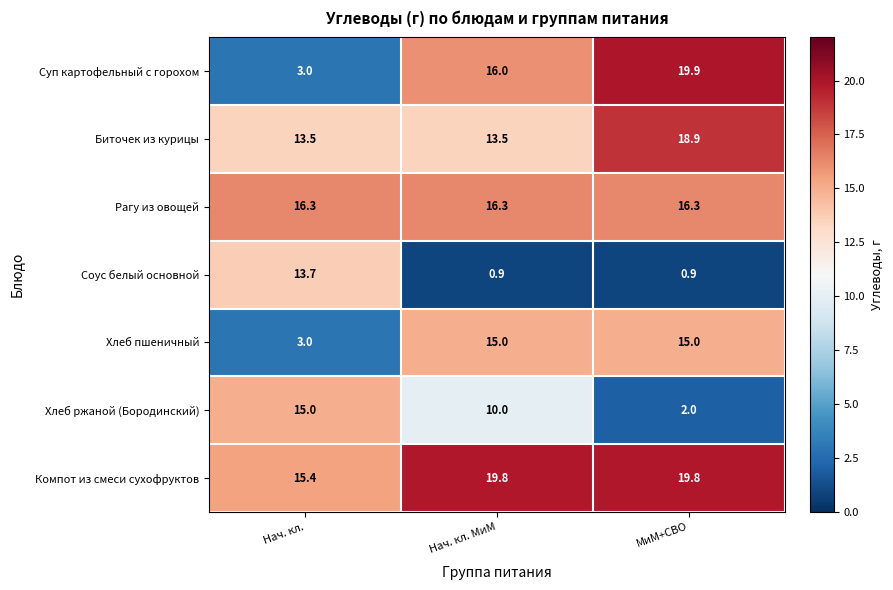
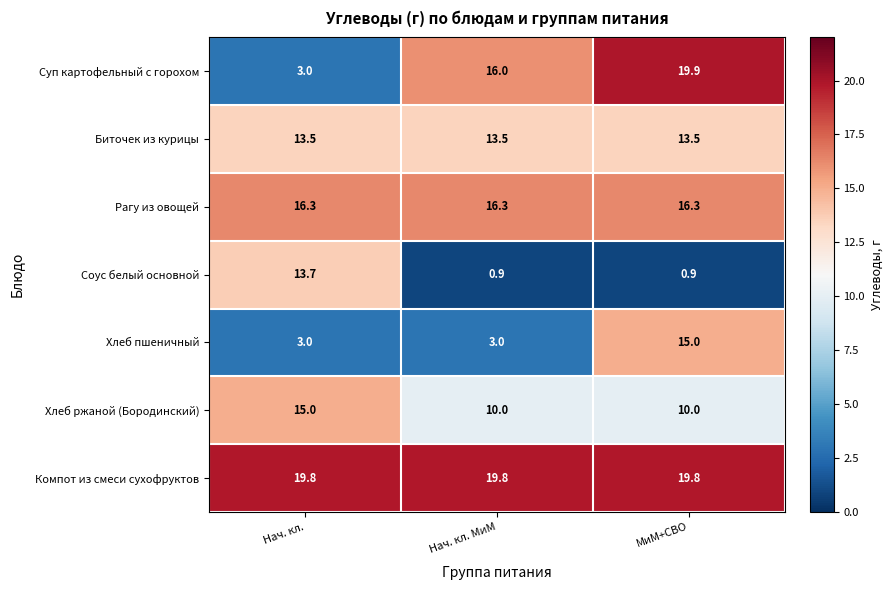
Биточек из курицы, МиМ+СВО: 18.9 -> 13.5
Хлеб пшеничный, Нач. кл. МиМ: 15.0 -> 3.0
Хлеб ржаной (Бородинский), МиМ+СВО: 2.0 -> 10.0
Компот из смеси сухофруктов, Нач. кл.: 15.4 -> 19.8
